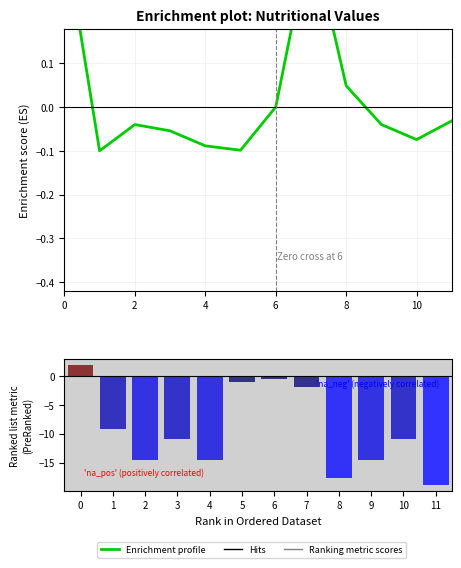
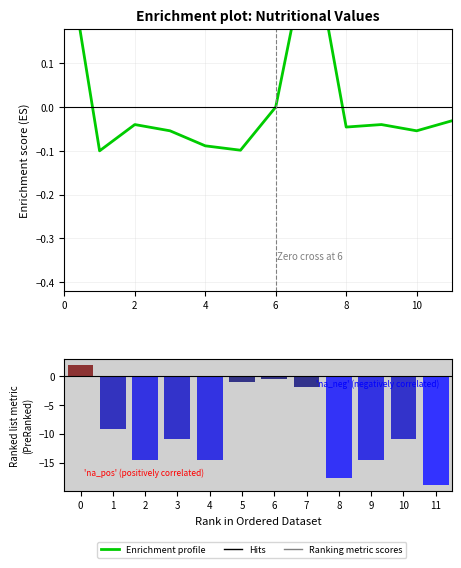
Enrichment plot: Nutritional Values, 8: 0.05 -> -0.05
Enrichment plot: Nutritional Values, 10: -0.07 -> -0.05
